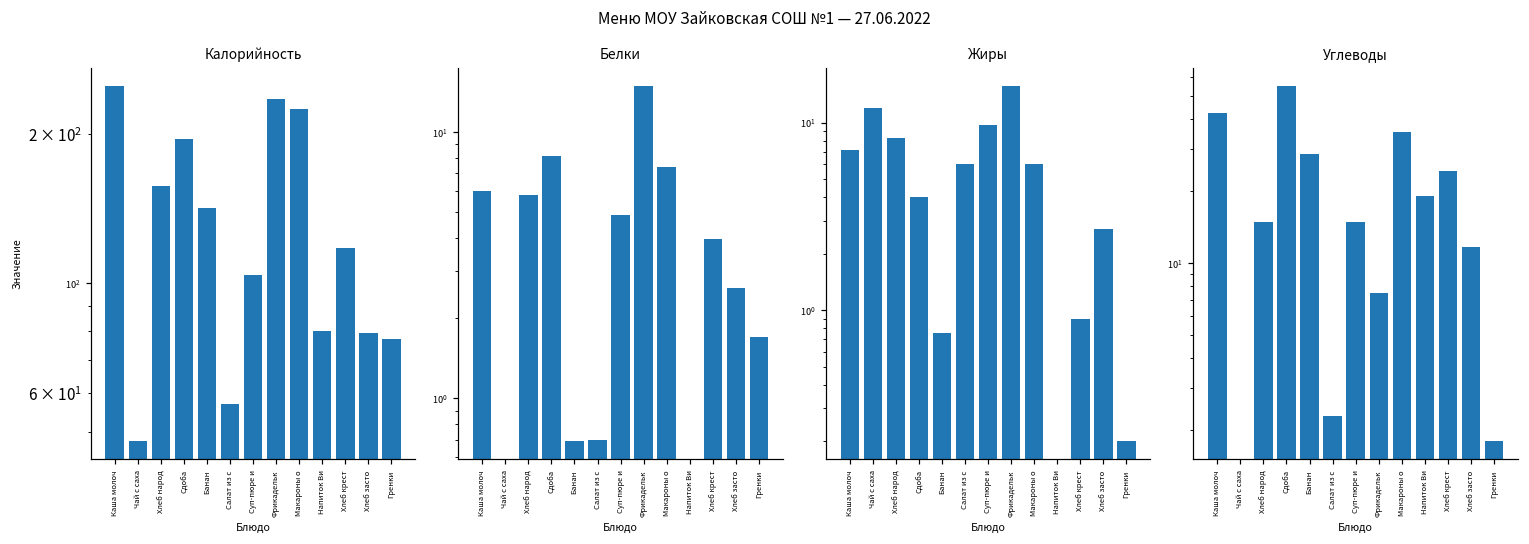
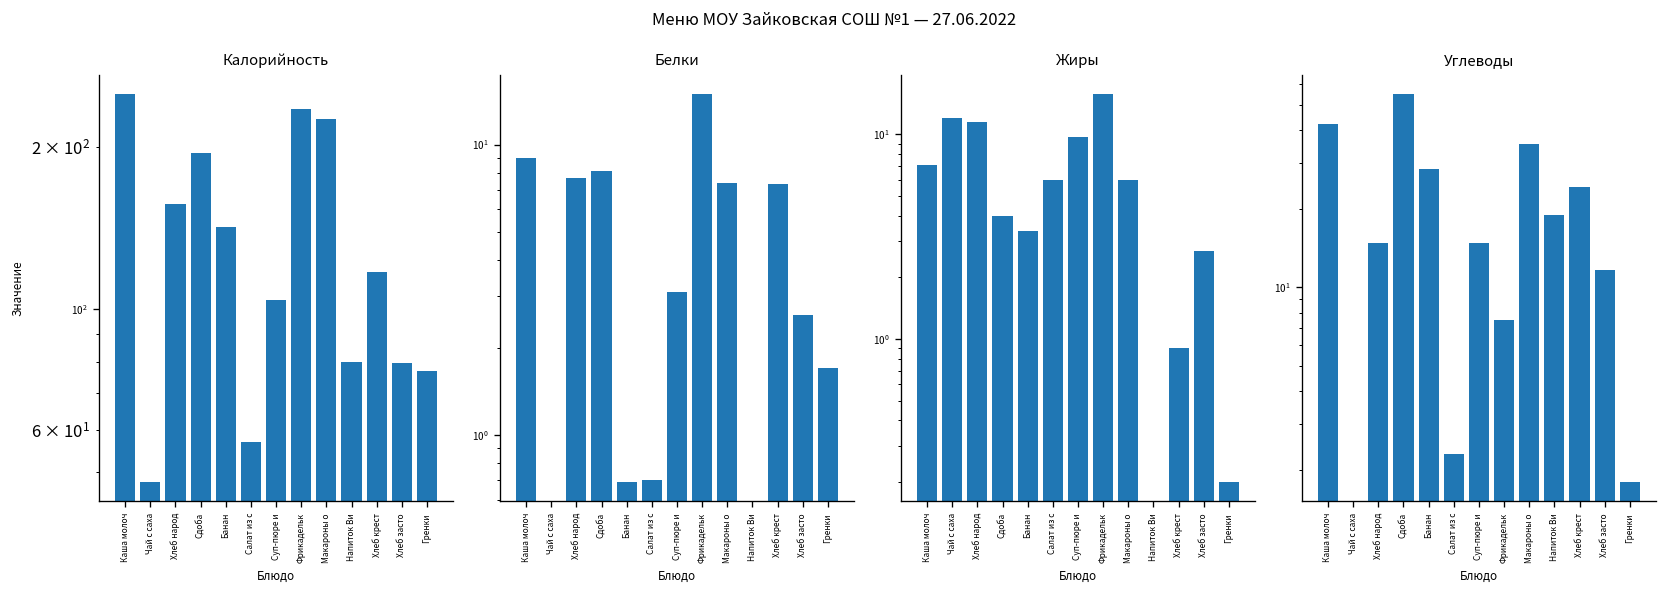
Белки, Каша молоч: 6 -> 9
Белки, Хлеб народ: 5.8 -> 7.7
Белки, Суп-пюре и: 4.9 -> 3.1
Белки, Хлеб крест: 4.0 -> 7.3
Жиры, Хлеб народ: 8 -> 12
Жиры, Банан: 0.8 -> 3.4
